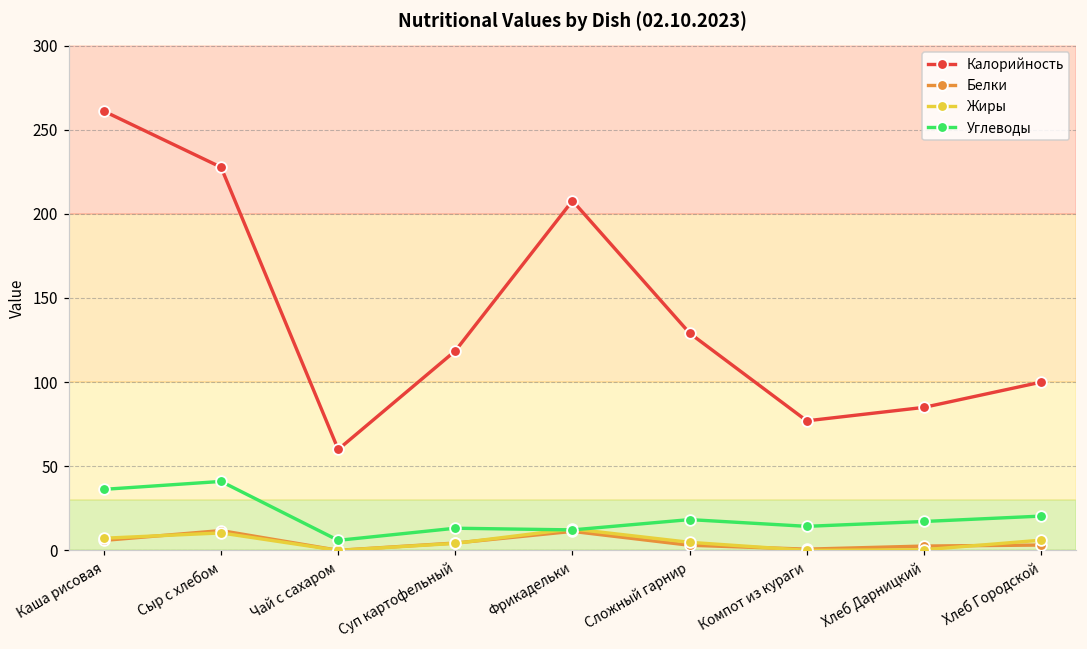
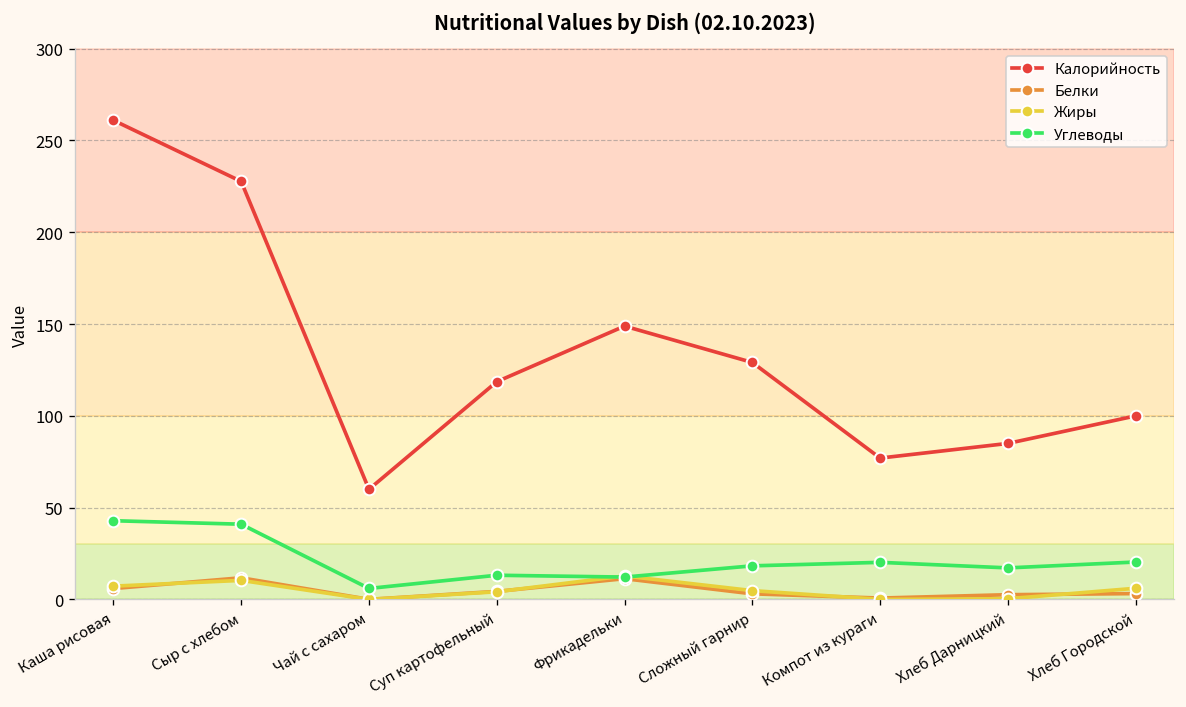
Углеводы, Каша рисовая: 36 -> 43
Калорийность, Фрикадельки: 208 -> 149
Углеводы, Компот из кураги: 14 -> 20
